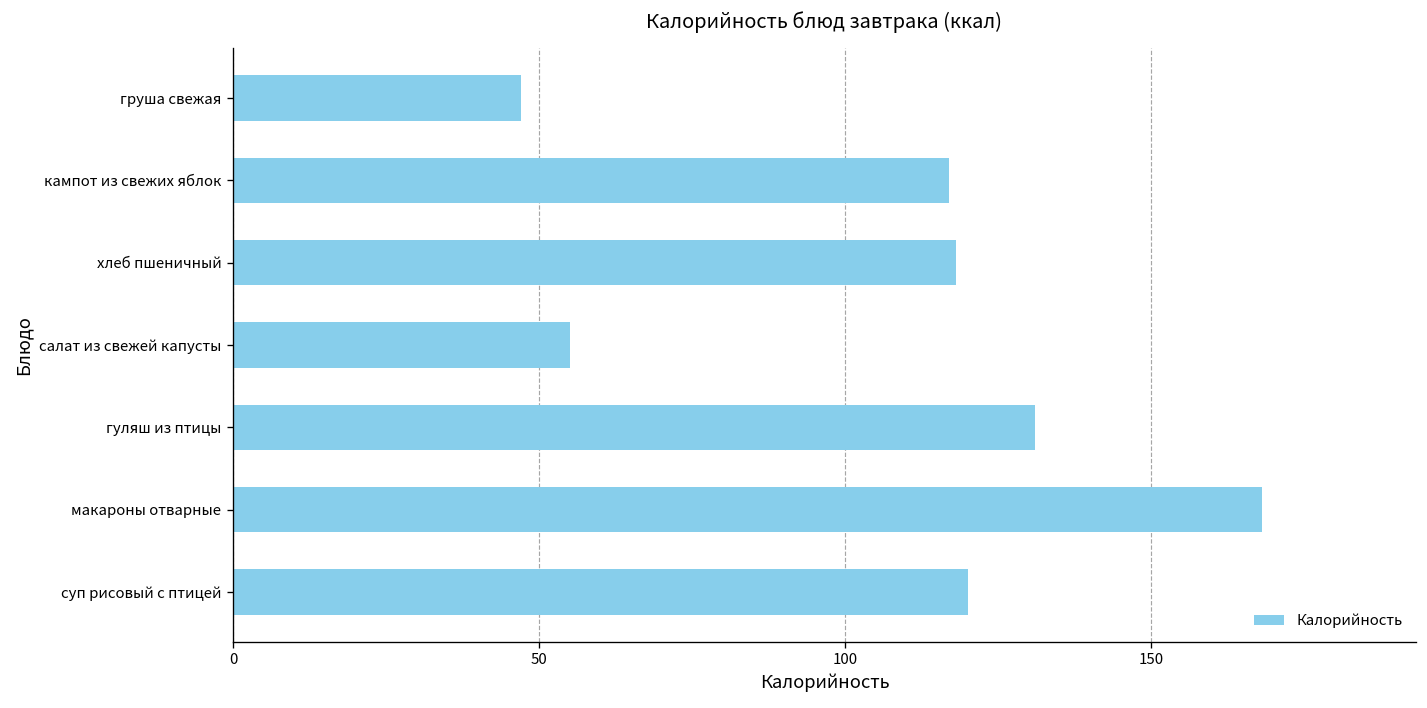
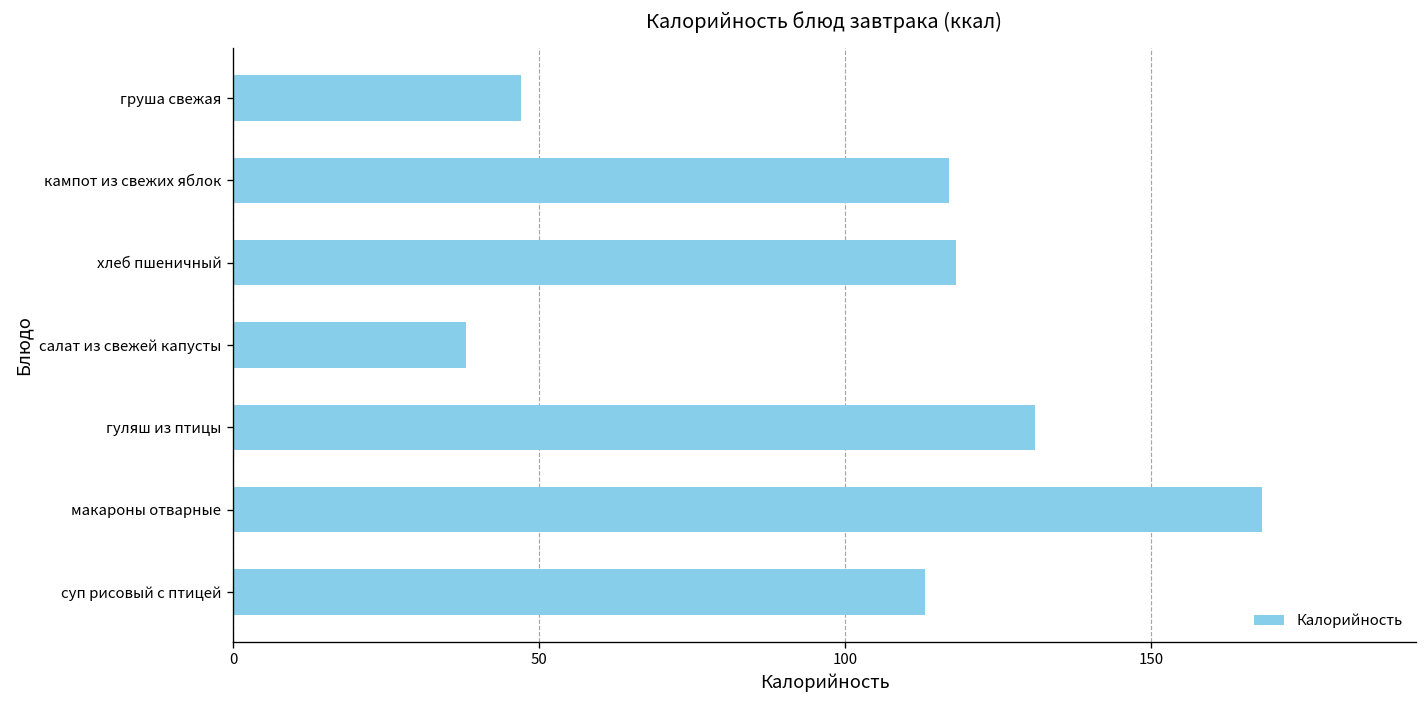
салат из свежей капусты: 55 -> 38
суп рисовый с птицей: 120 -> 113
